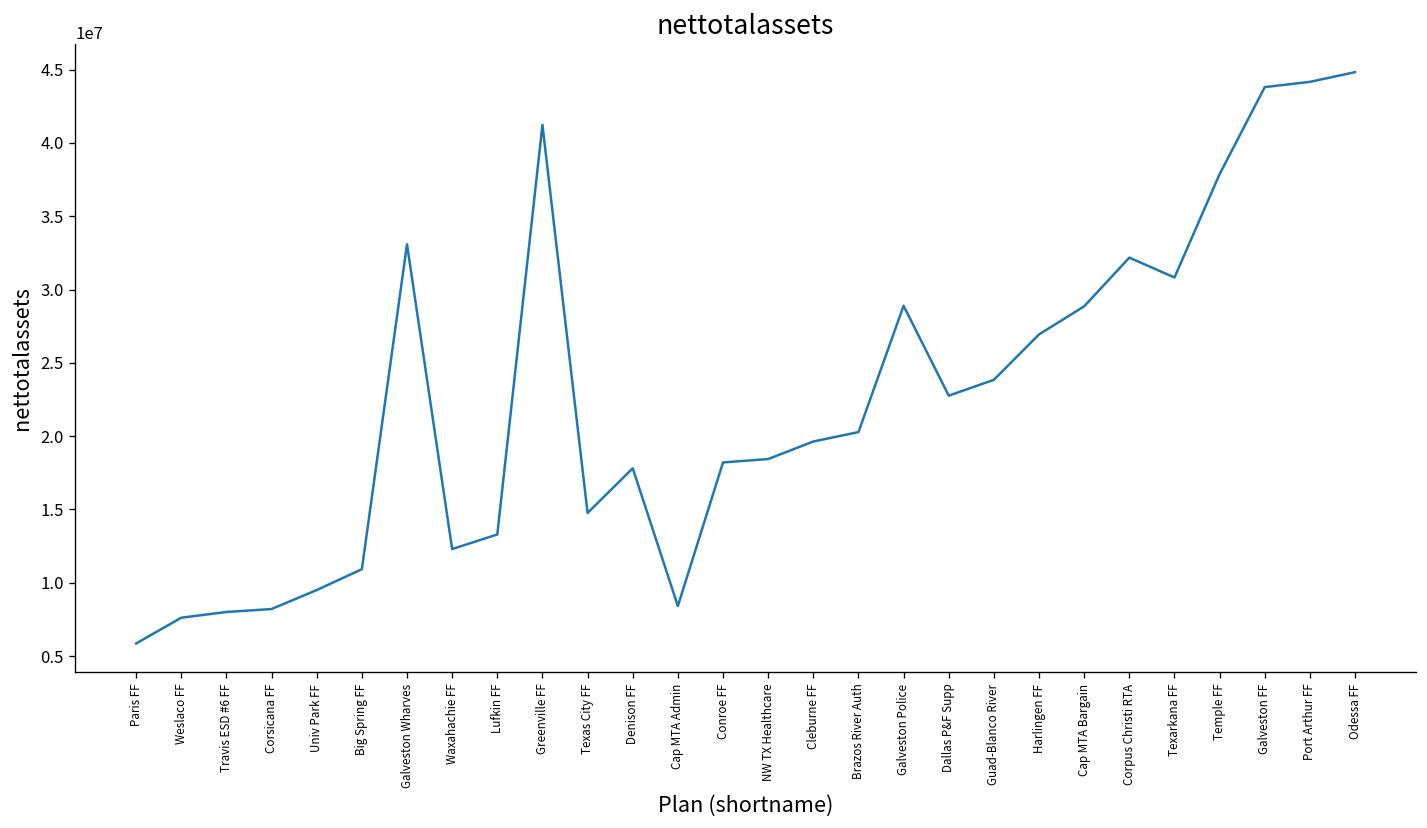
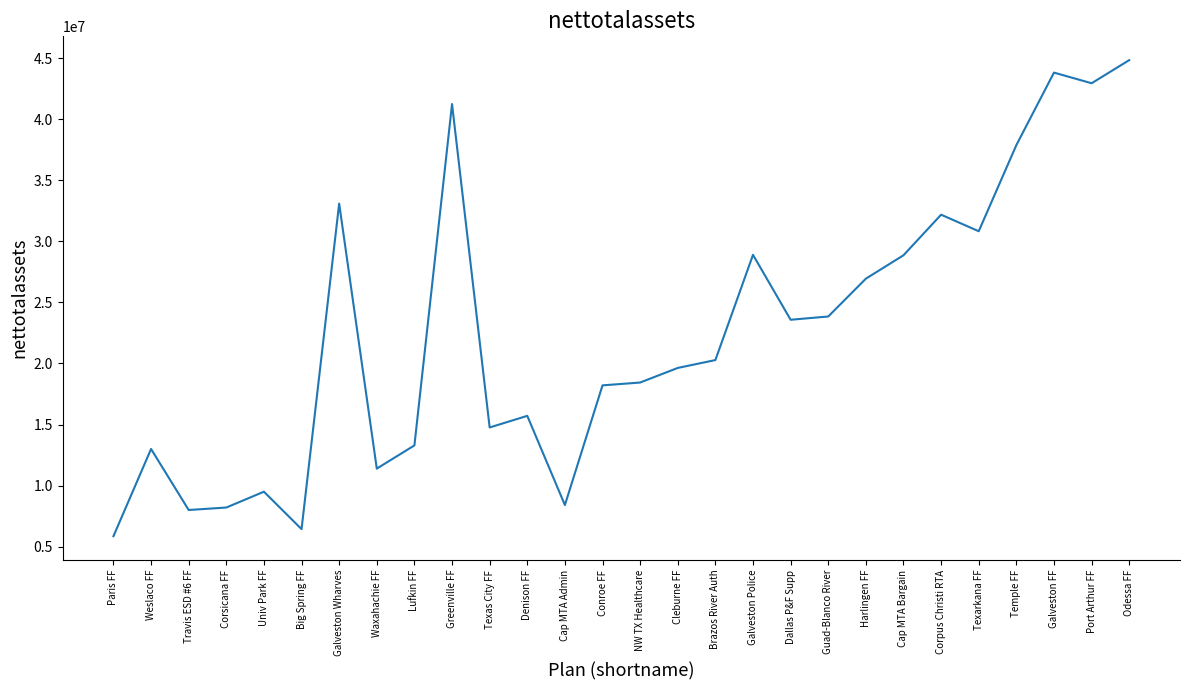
Weslaco FF: 7600000 -> 13000000
Big Spring FF: 10900000 -> 6400000
Waxahachie FF: 12300000 -> 11400000
Denison FF: 17800000 -> 15700000
Dallas P&F Supp: 22800000 -> 23600000
Port Arthur FF: 44200000 -> 42900000
